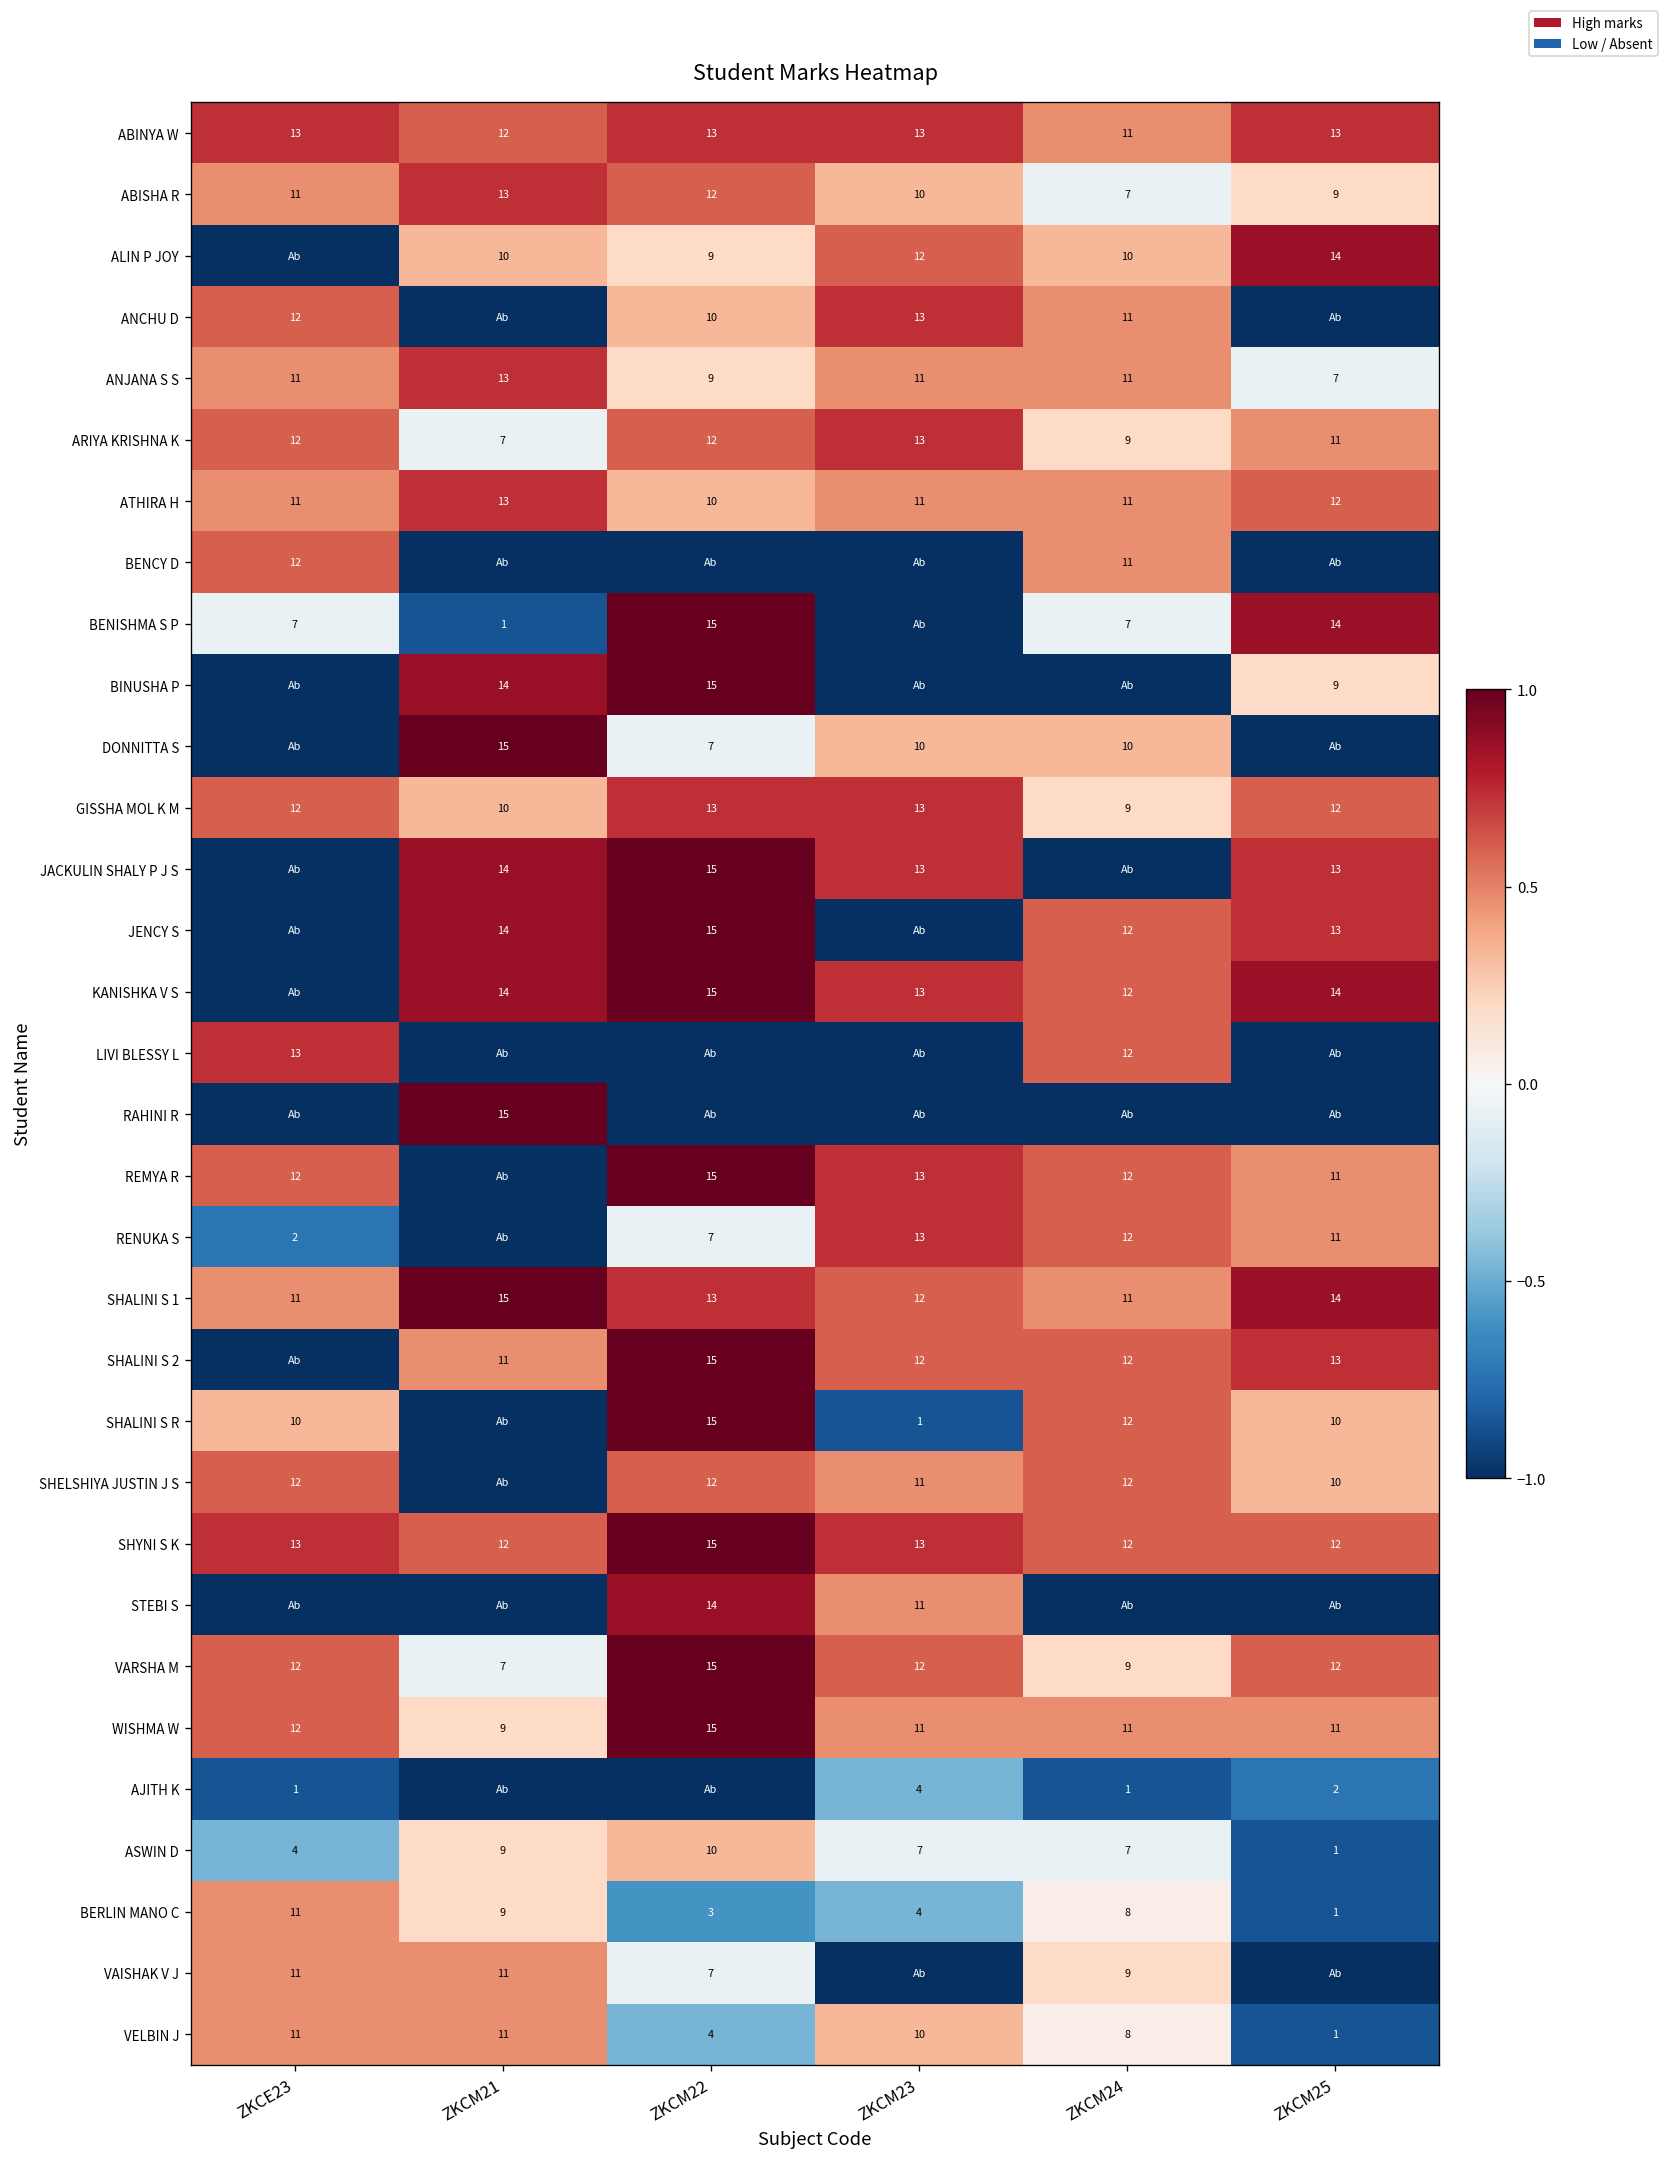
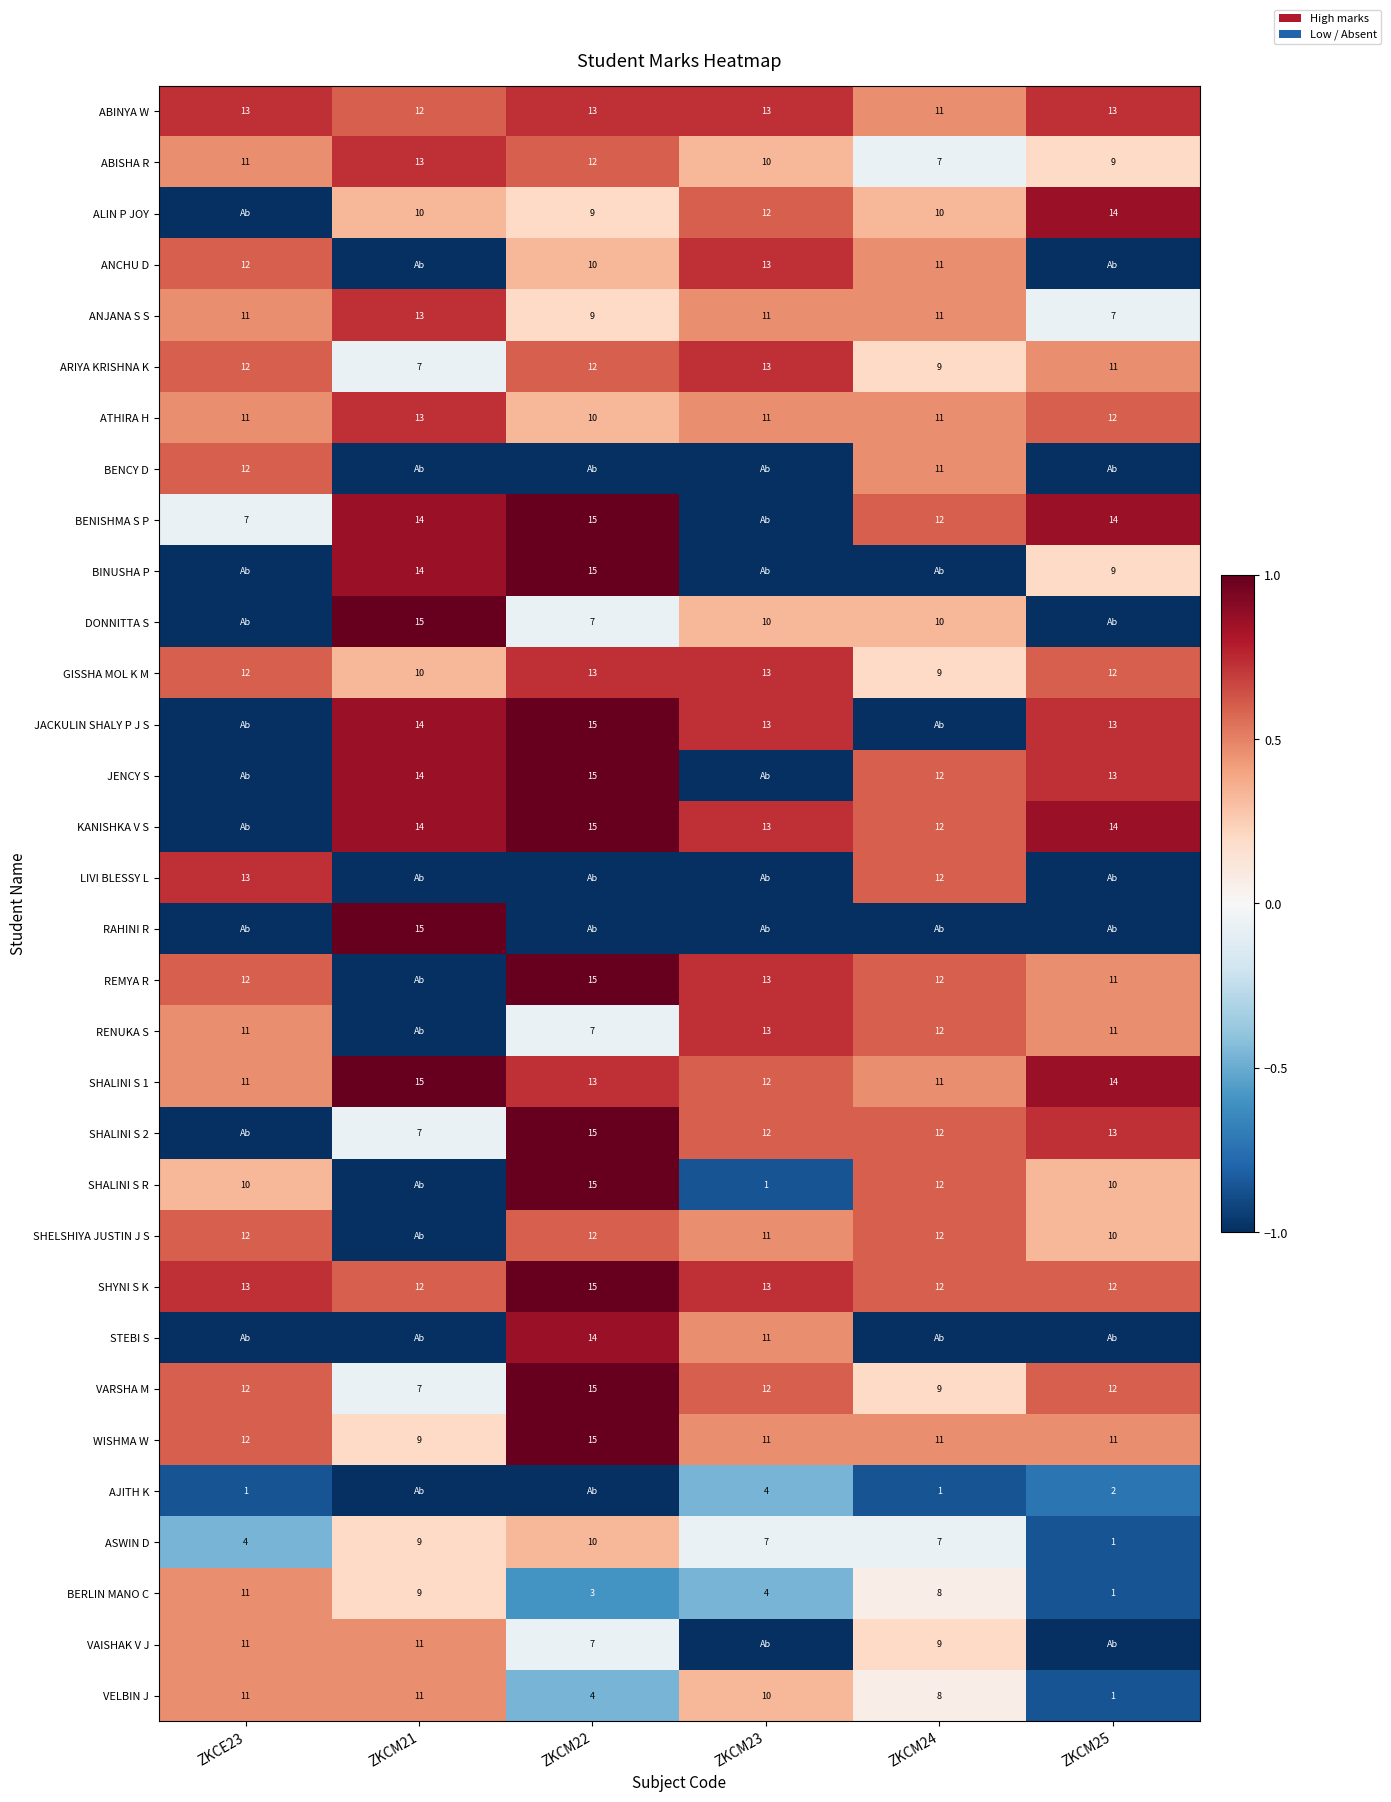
BENISHMA S P, ZKCM21: 1 -> 14
BENISHMA S P, ZKCM24: 7 -> 12
RENUKA S, ZKCE23: 2 -> 11
SHALINI S 2, ZKCM21: 11 -> 7
